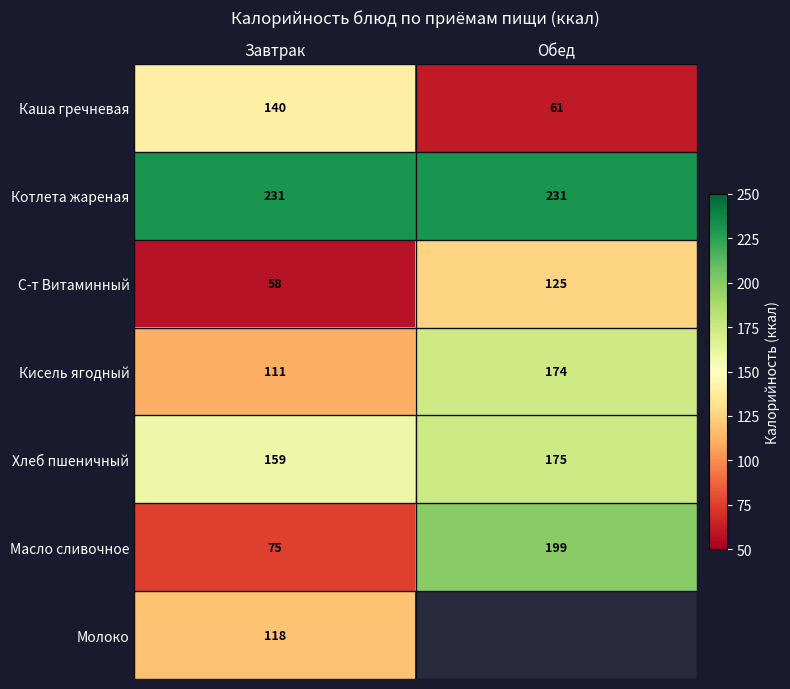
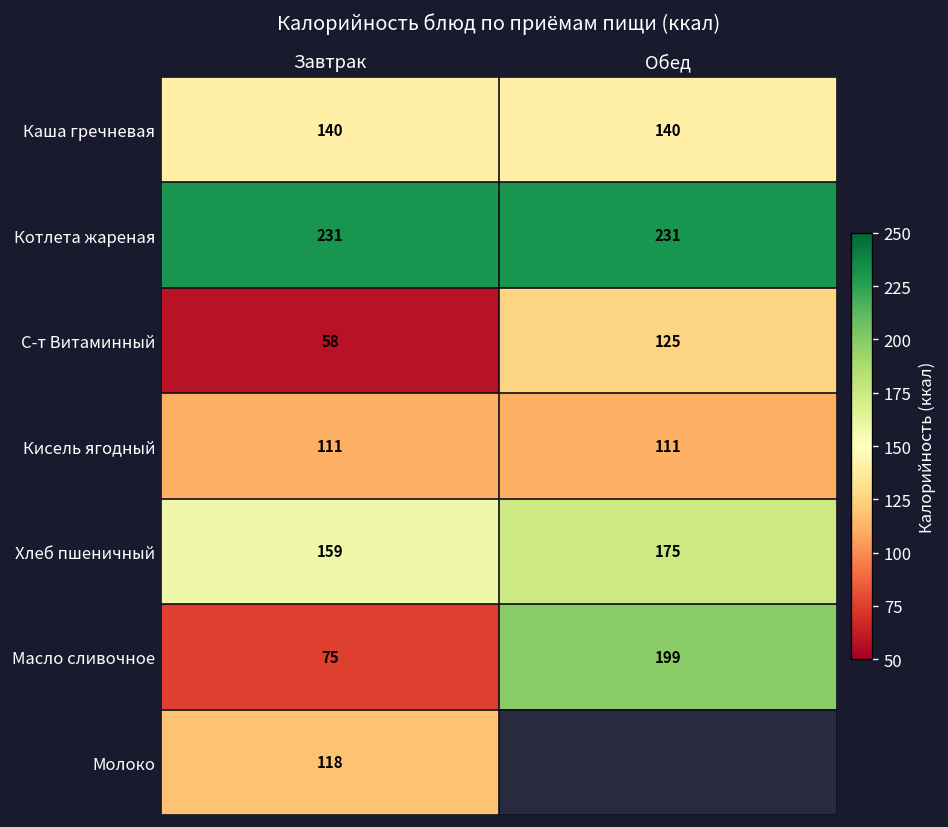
Каша гречневая, Обед: 61 -> 140
Кисель ягодный, Обед: 174 -> 111
